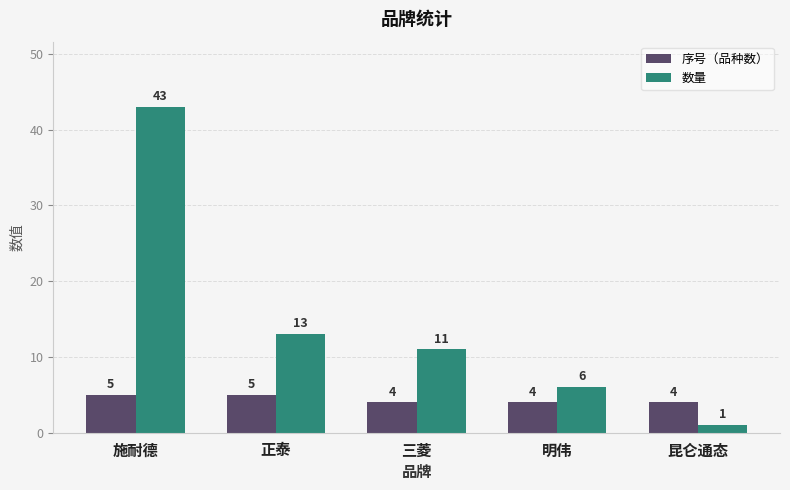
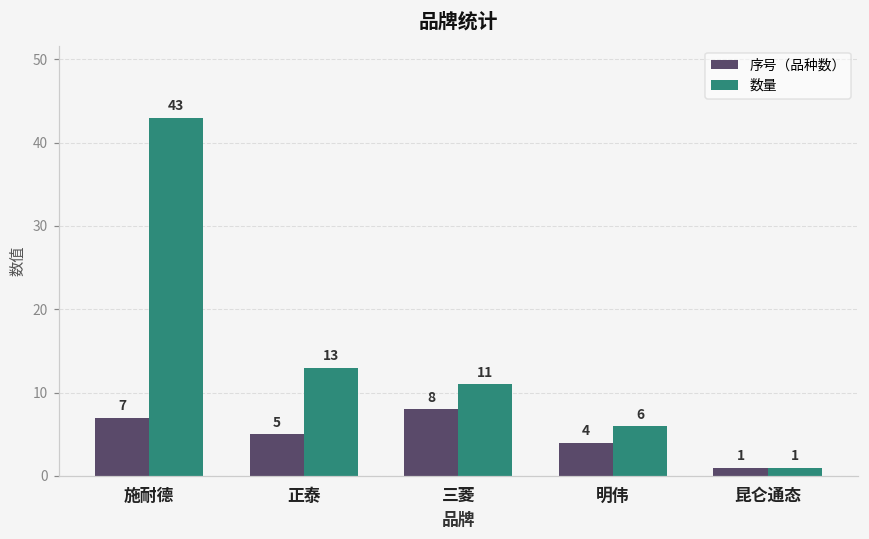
序号（品种数）, 施耐德: 5 -> 7
序号（品种数）, 三菱: 4 -> 8
序号（品种数）, 昆仑通态: 4 -> 1
